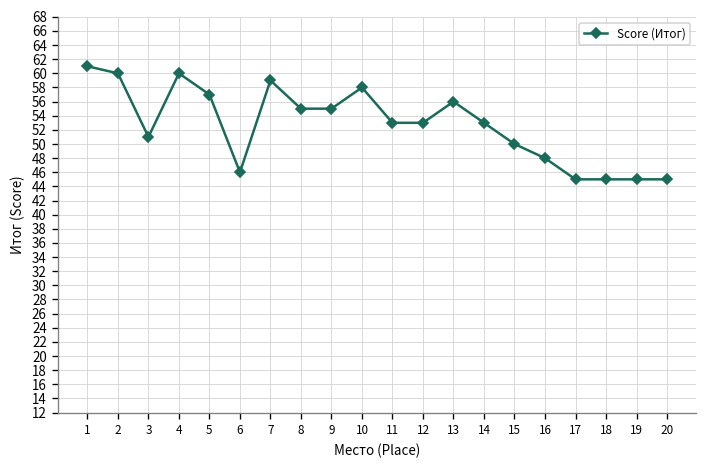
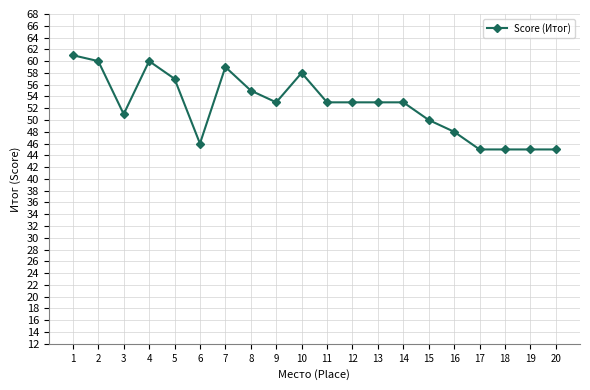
9: 55 -> 53
13: 56 -> 53
